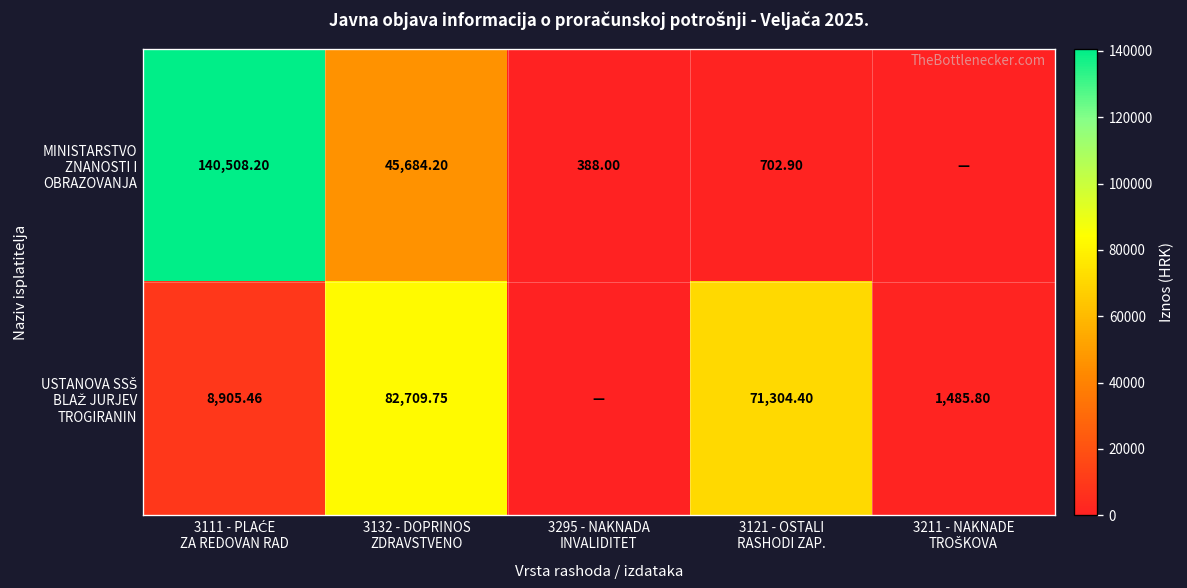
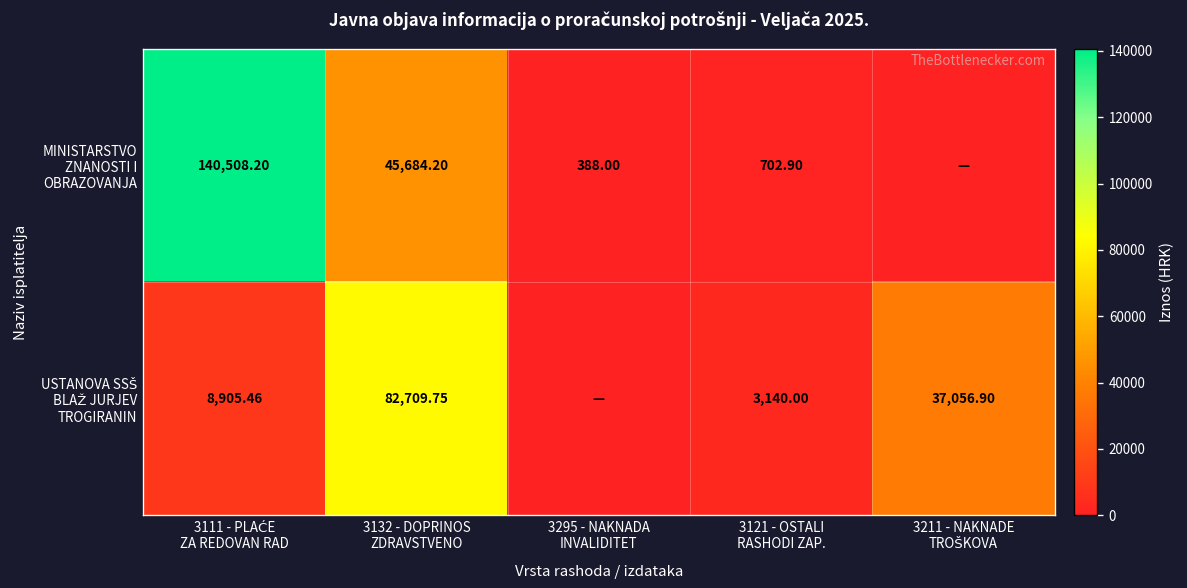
USTANOVA SSŠ BLAŽ JURJEV TROGIRANIN, 3121 - OSTALI RASHODI ZAP.: 71,304.40 -> 3,140.00
USTANOVA SSŠ BLAŽ JURJEV TROGIRANIN, 3211 - NAKNADE TROŠKOVA: 1,485.80 -> 37,056.90
